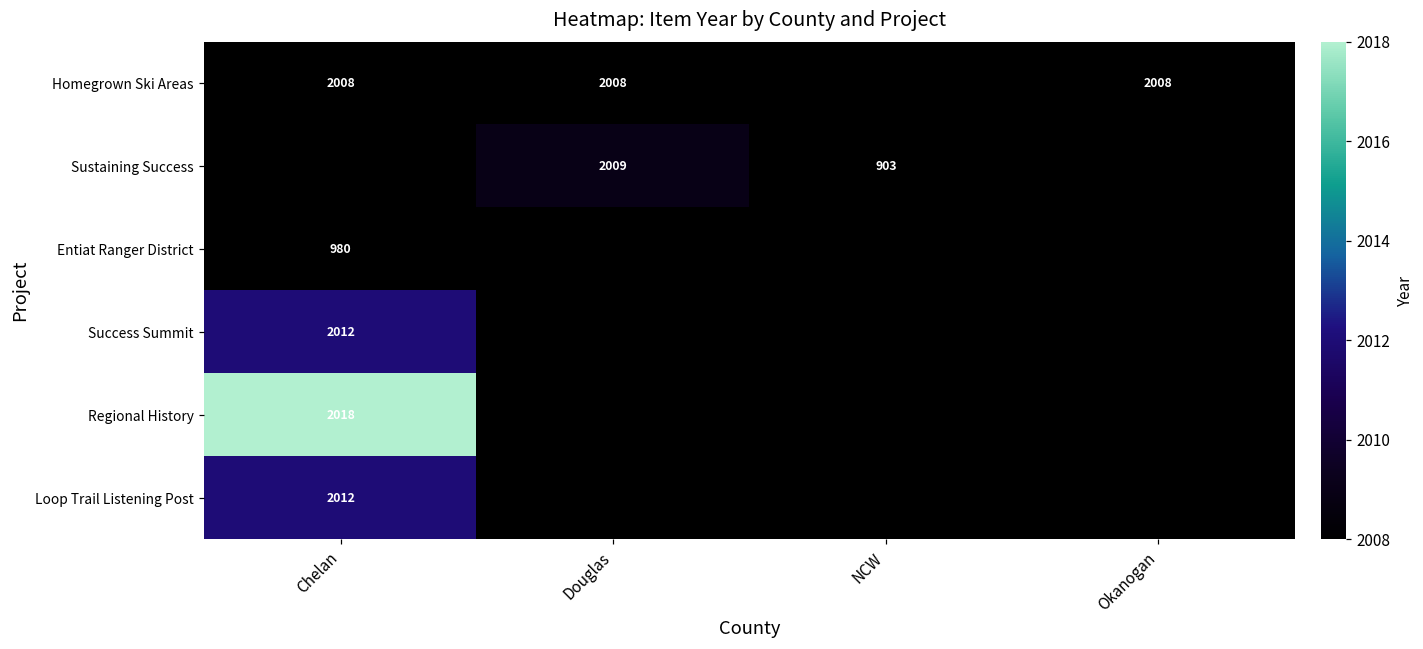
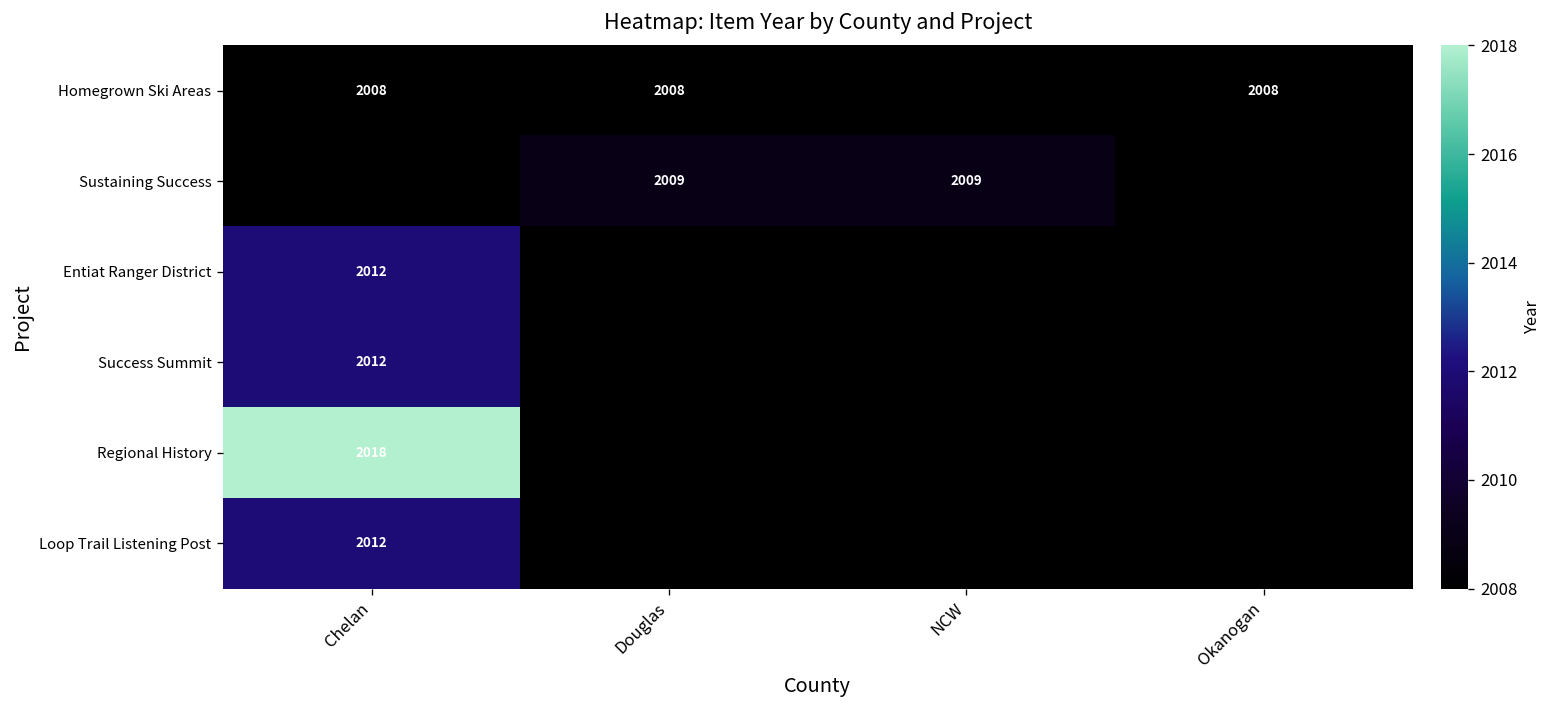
Sustaining Success, NCW: 903 -> 2009
Entiat Ranger District, Chelan: 980 -> 2012
